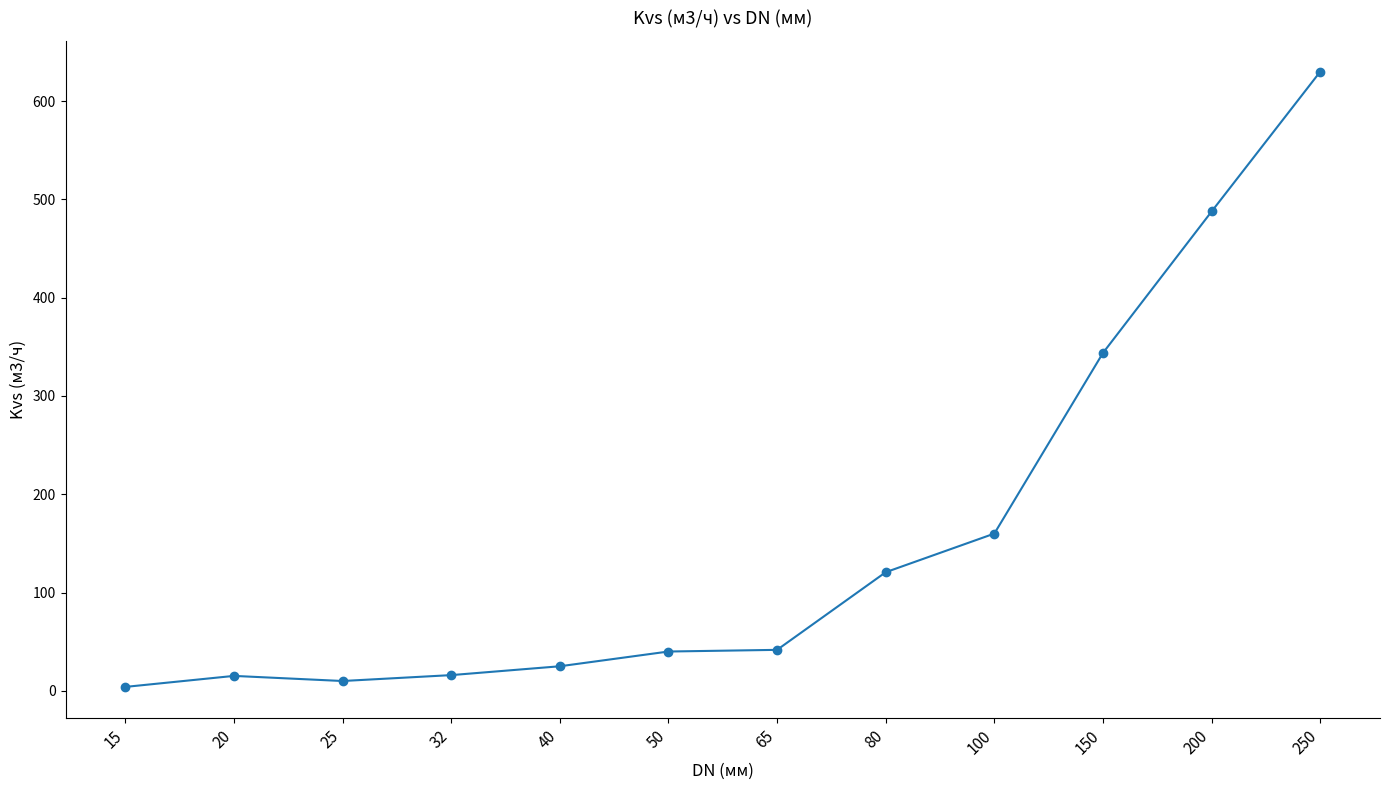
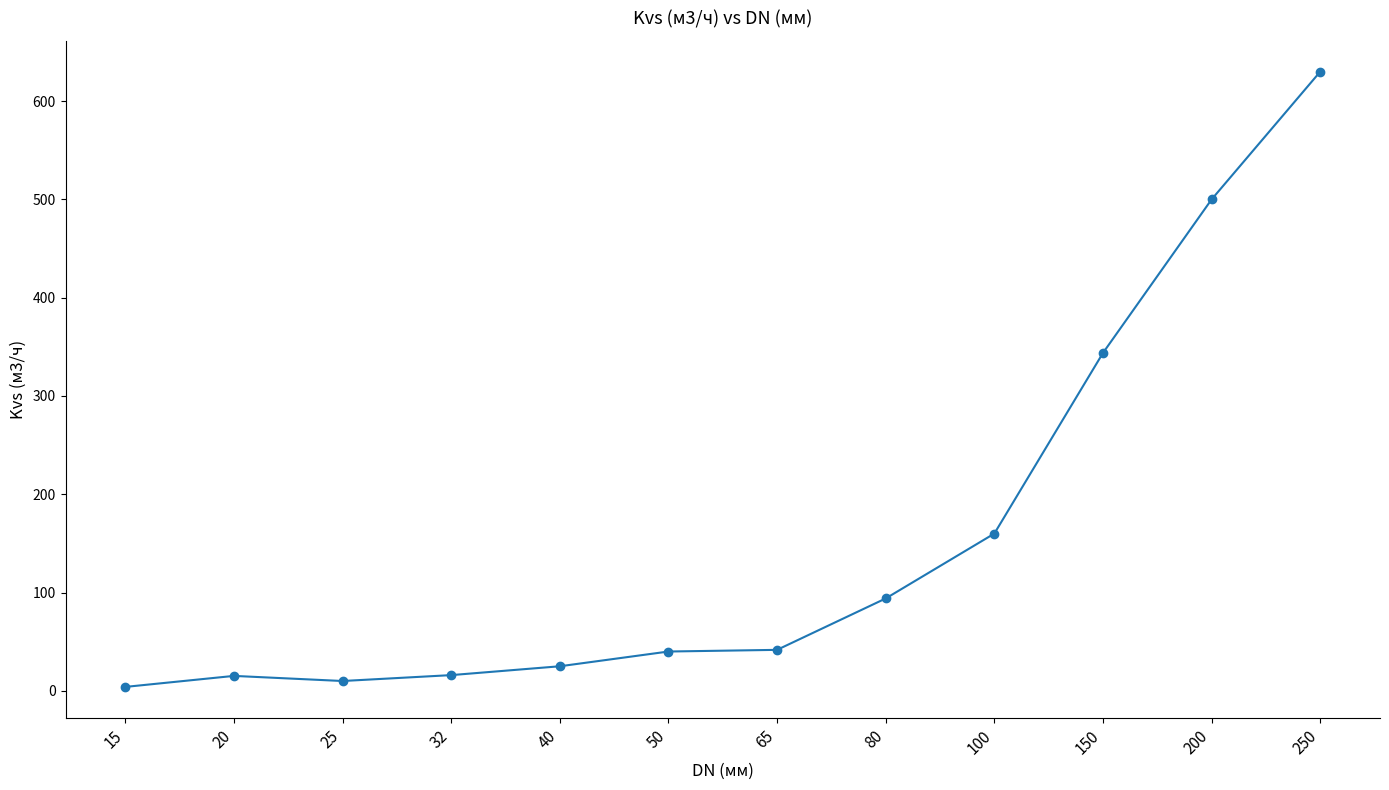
80: 120 -> 90
200: 490 -> 500
